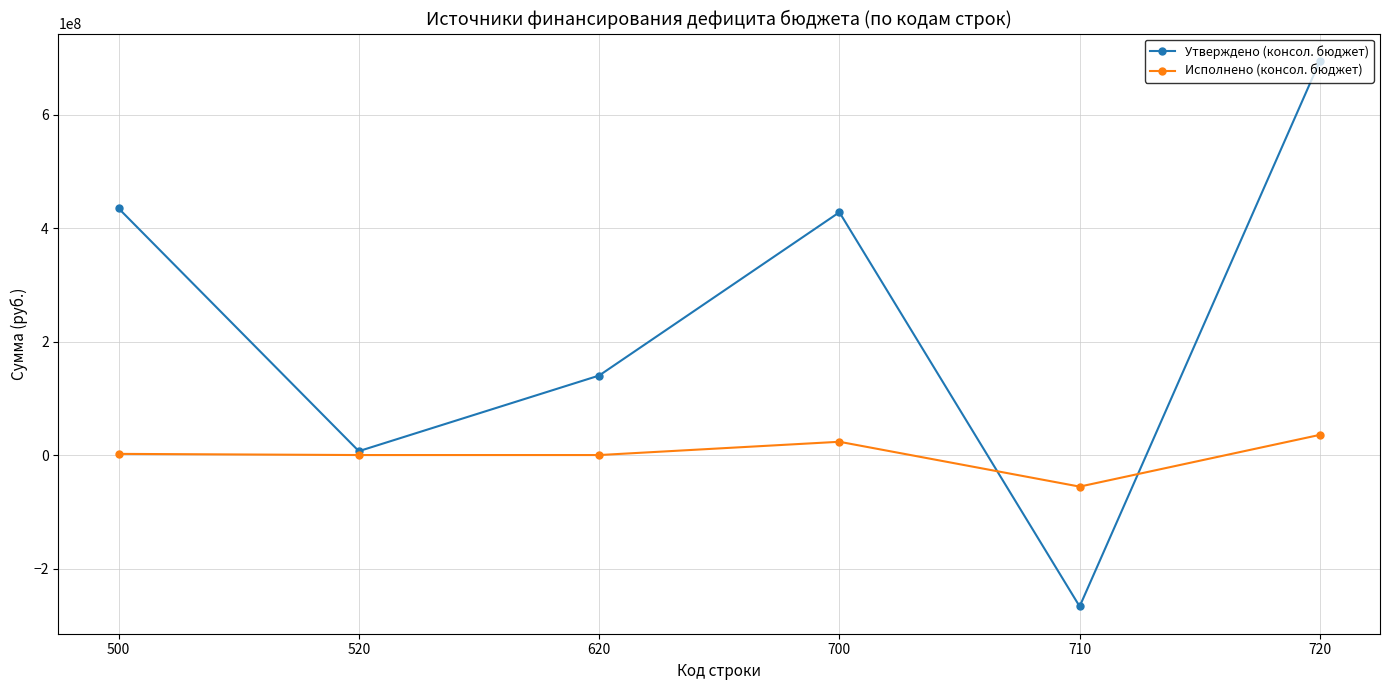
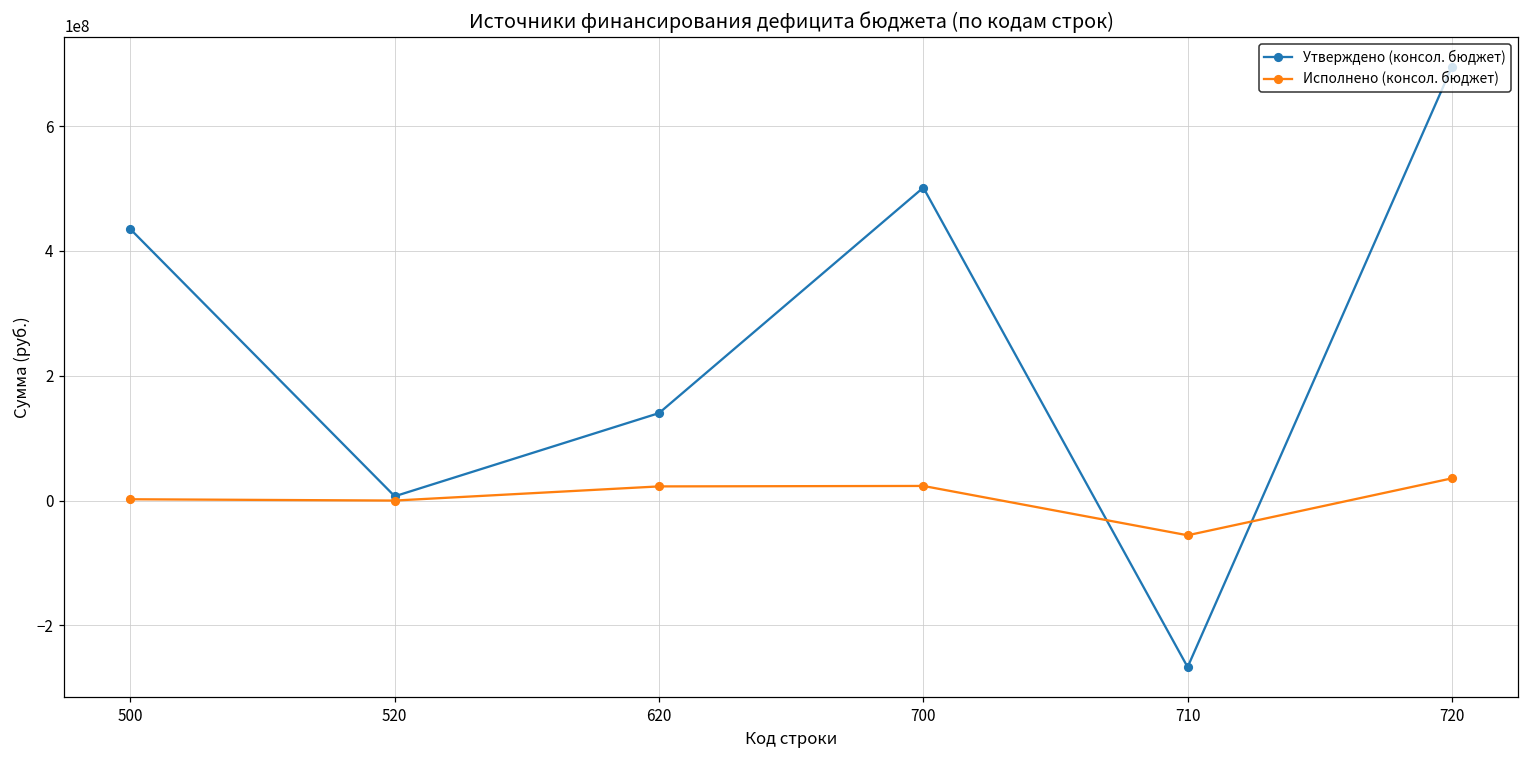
Исполнено (консол. бюджет), 620: 0 -> 20000000
Утверждено (консол. бюджет), 700: 430000000 -> 500000000
